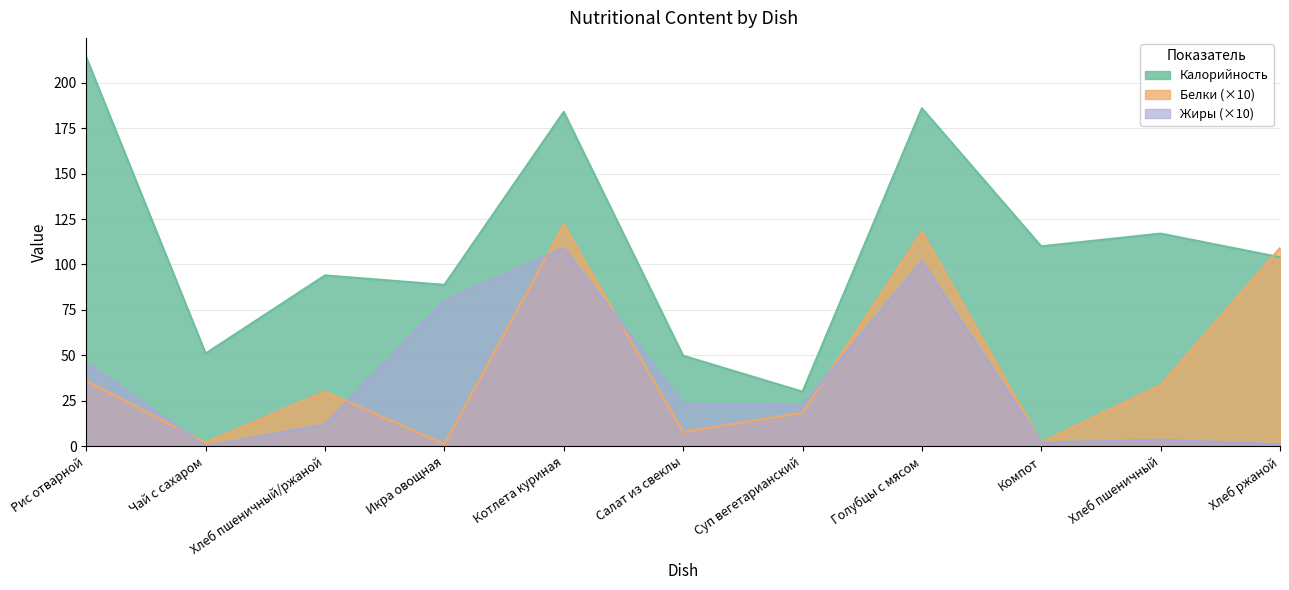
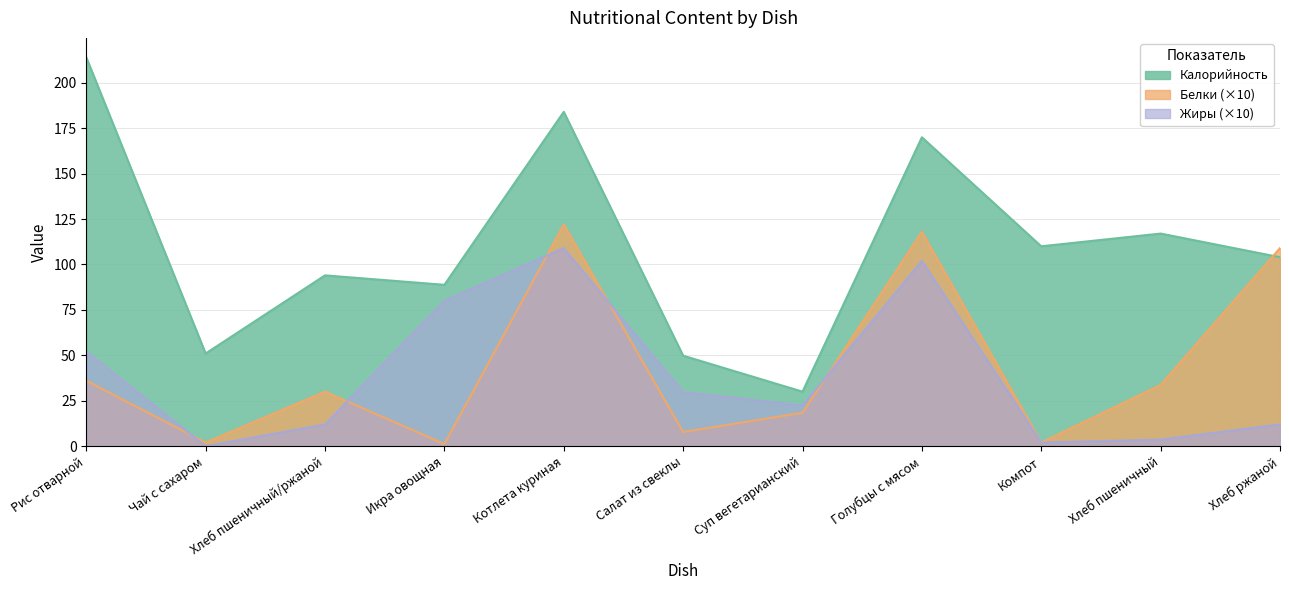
Жиры (×10), Рис отварной: 46 -> 52
Жиры (×10), Салат из свеклы: 23 -> 30
Калорийность, Голубцы с мясом: 186 -> 170
Жиры (×10), Хлеб ржаной: 1 -> 12
